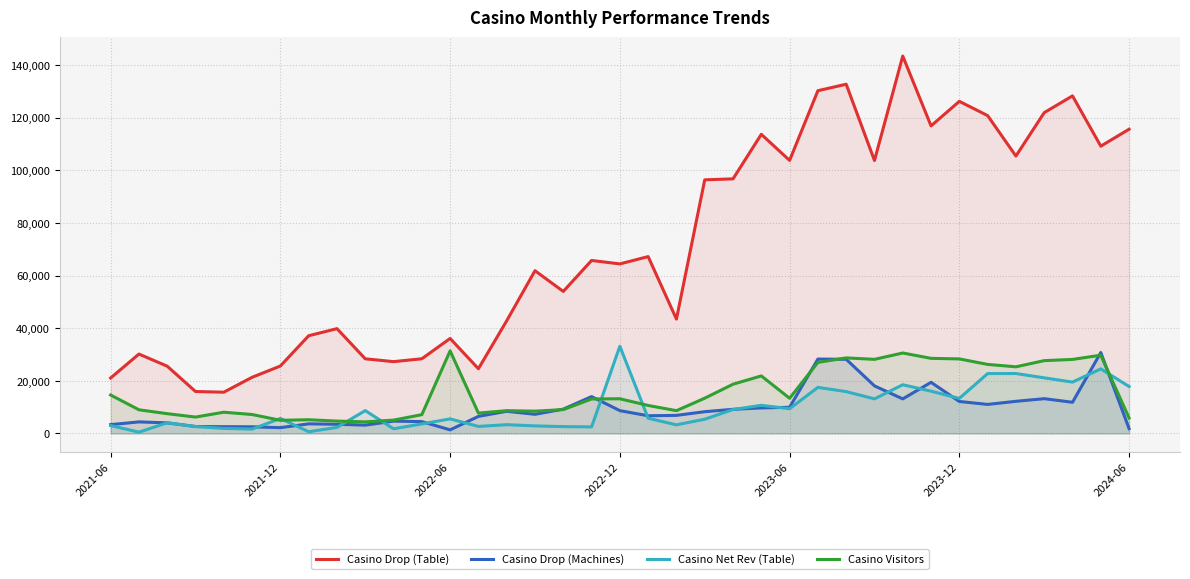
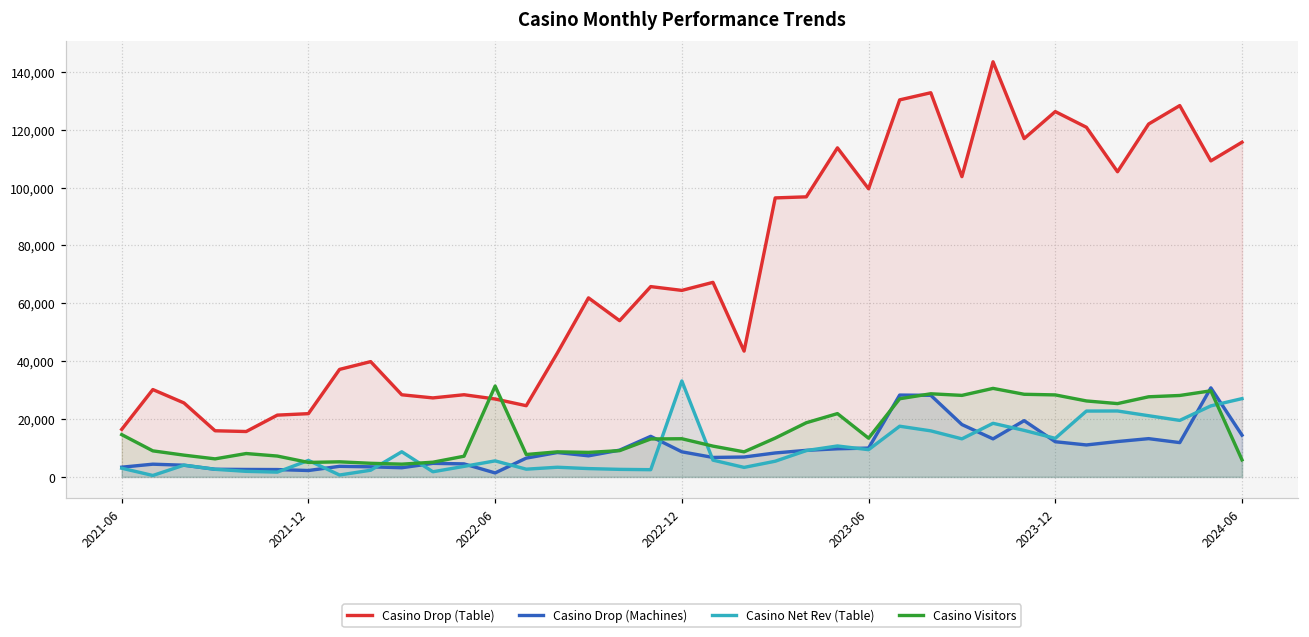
Casino Drop (Table), 2021-06: 21,000 -> 16,000
Casino Drop (Table), 2021-12: 26,000 -> 22,000
Casino Drop (Table), 2022-06: 36,000 -> 27,000
Casino Drop (Table), 2023-06: 104,000 -> 100,000
Casino Drop (Machines), 2024-06: 2,000 -> 14,000
Casino Net Rev (Table), 2024-06: 18,000 -> 27,000
